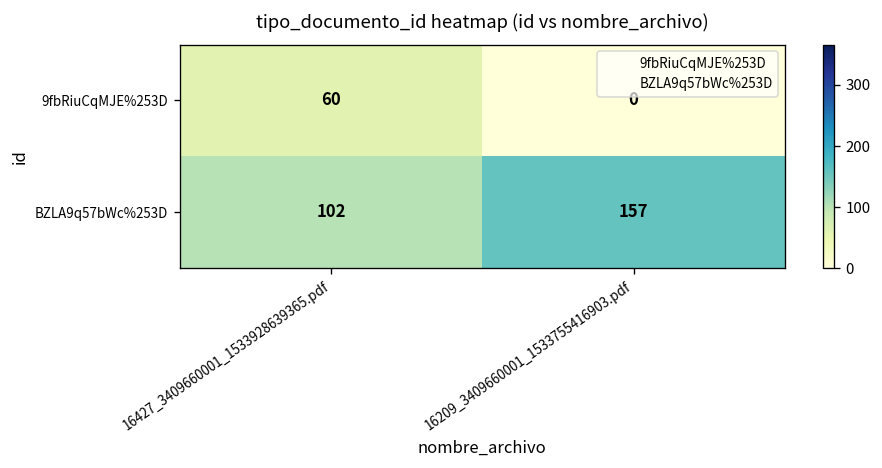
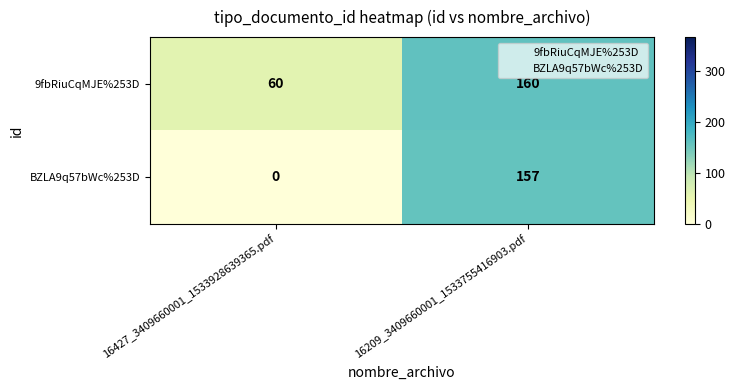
9fbRiuCqMJE%253D, 16209_3409660001_1533755416903.pdf: 0 -> 160
BZLA9q57bWc%253D, 16427_3409660001_1533928639365.pdf: 102 -> 0
